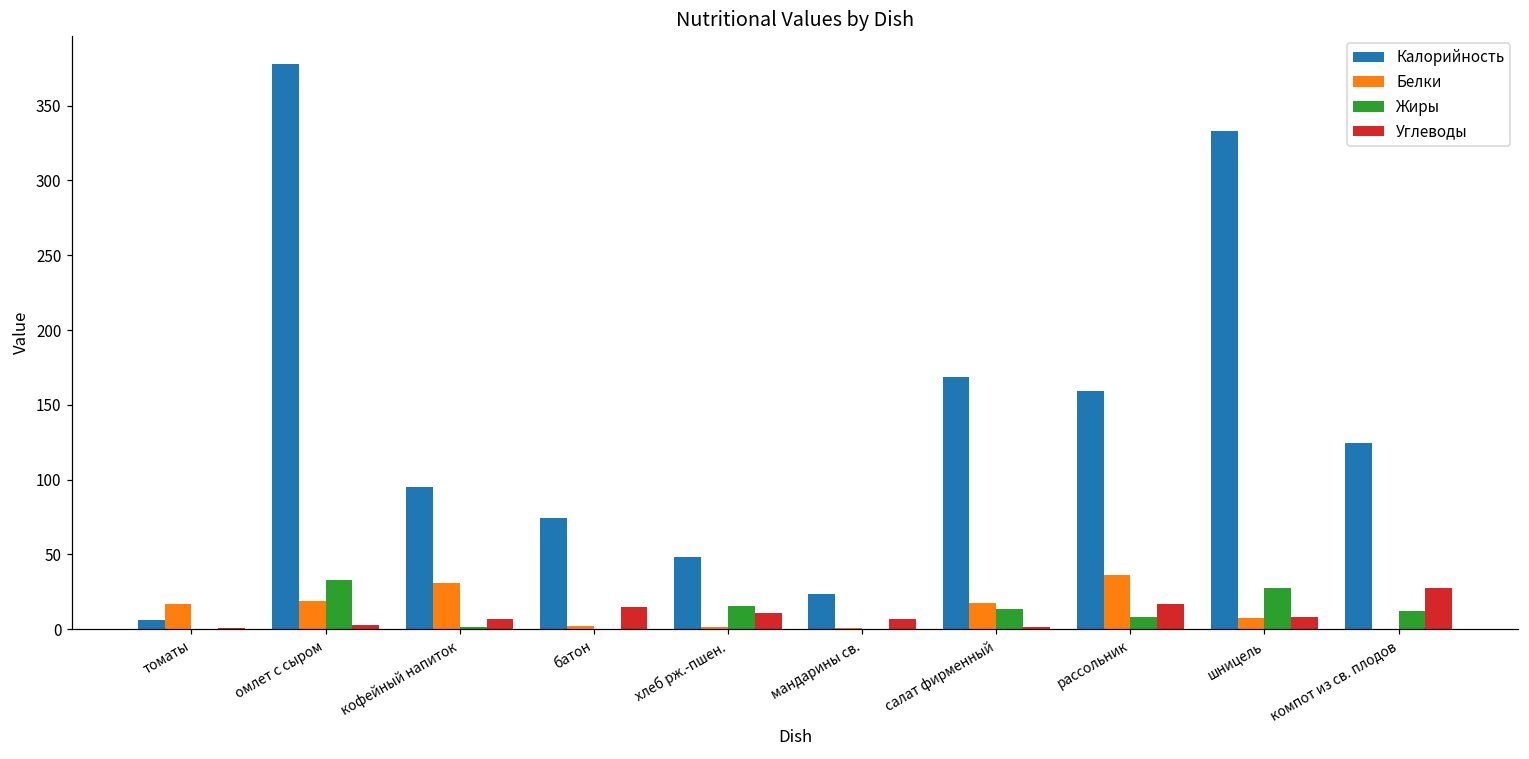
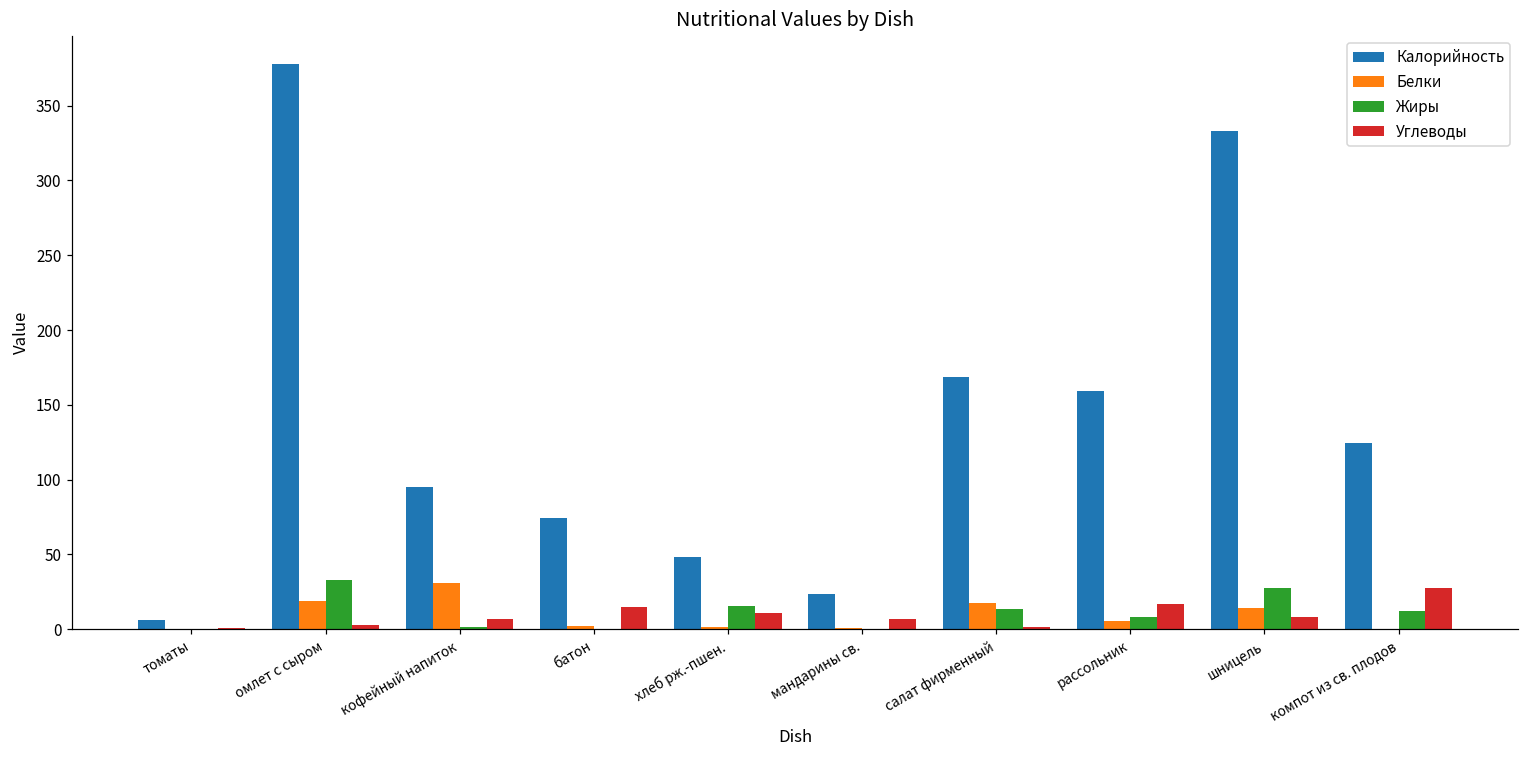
Белки, томаты: 17 -> 0
Белки, рассольник: 36 -> 5
Белки, шницель: 7 -> 14
